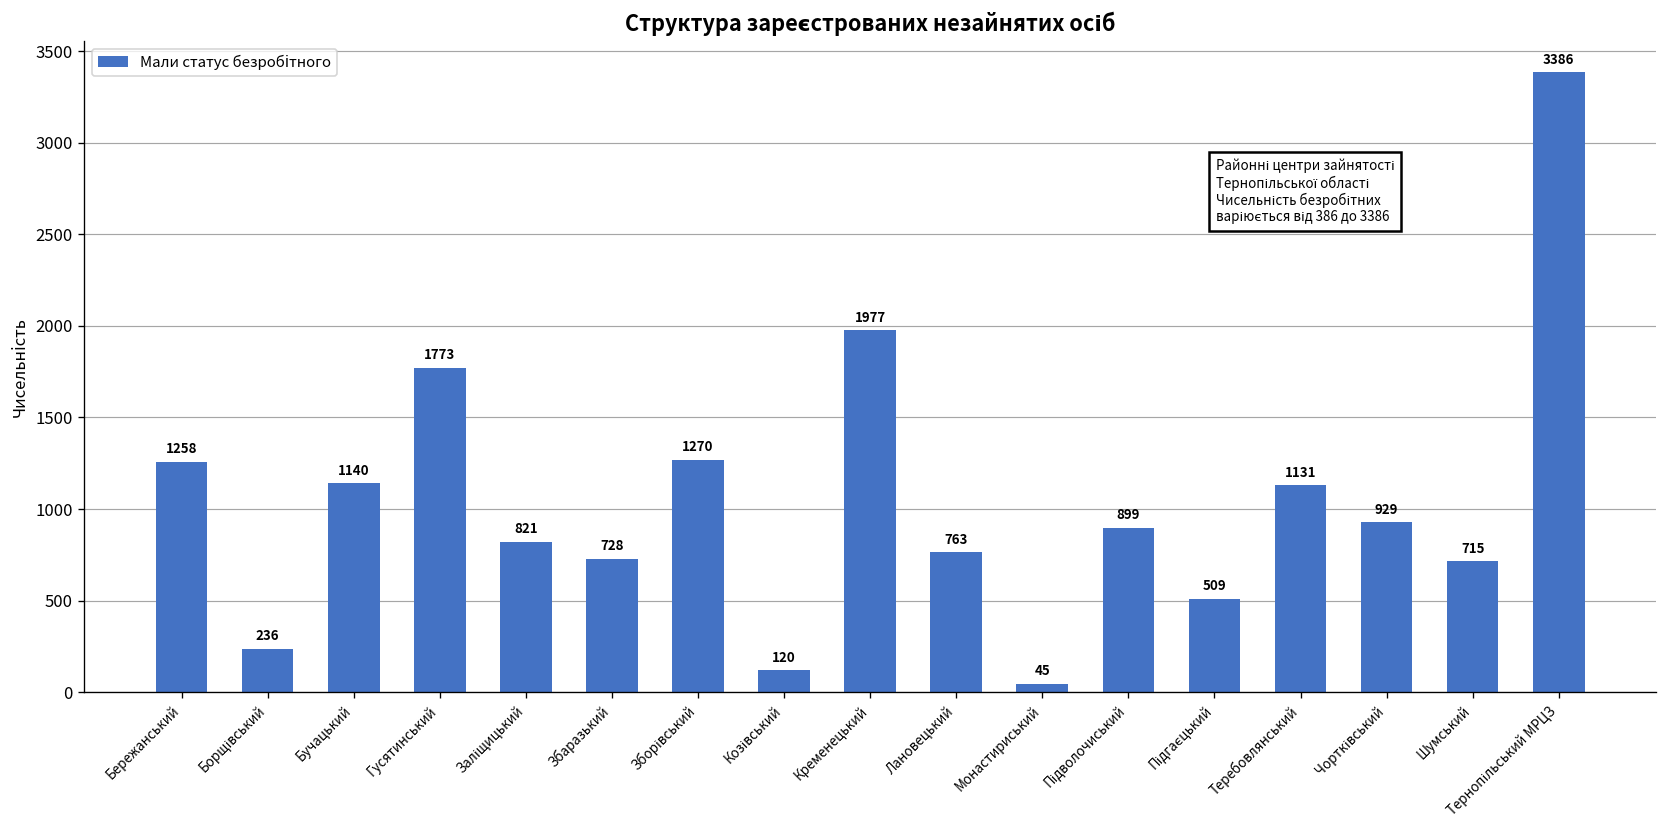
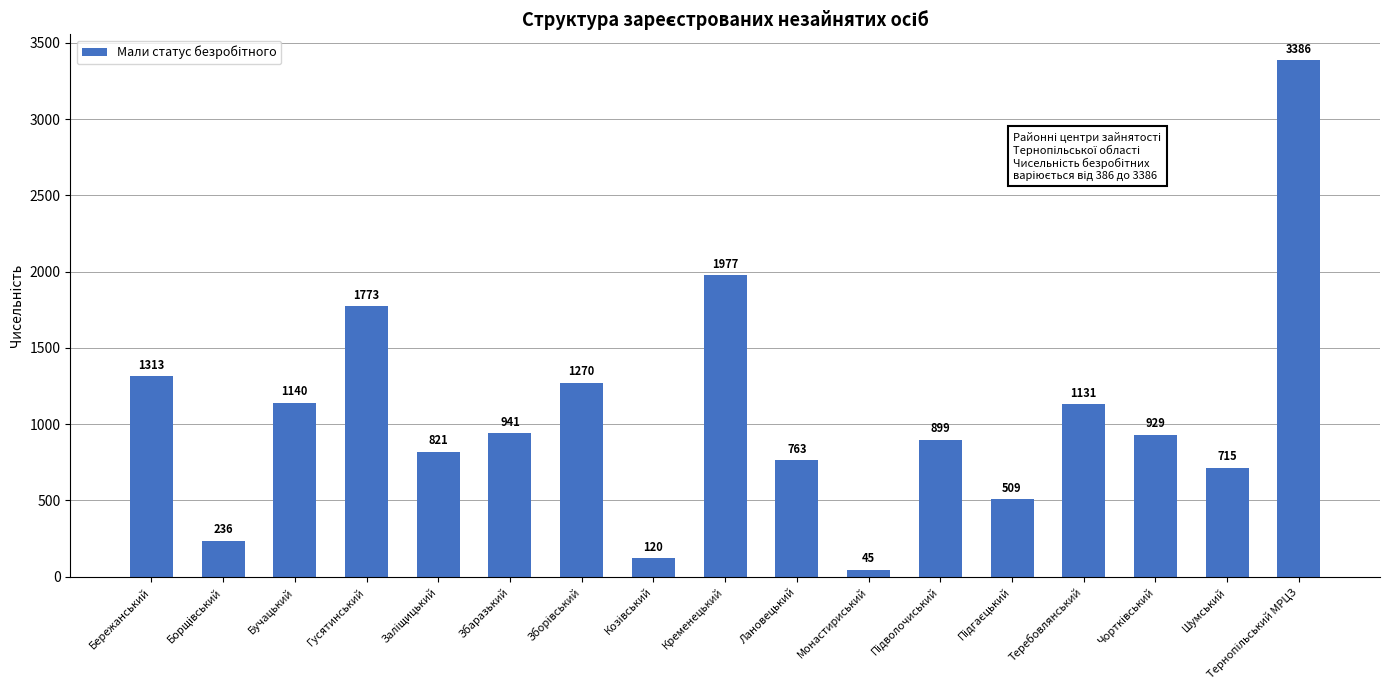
Бережанський: 1258 -> 1313
Збаразький: 728 -> 941
